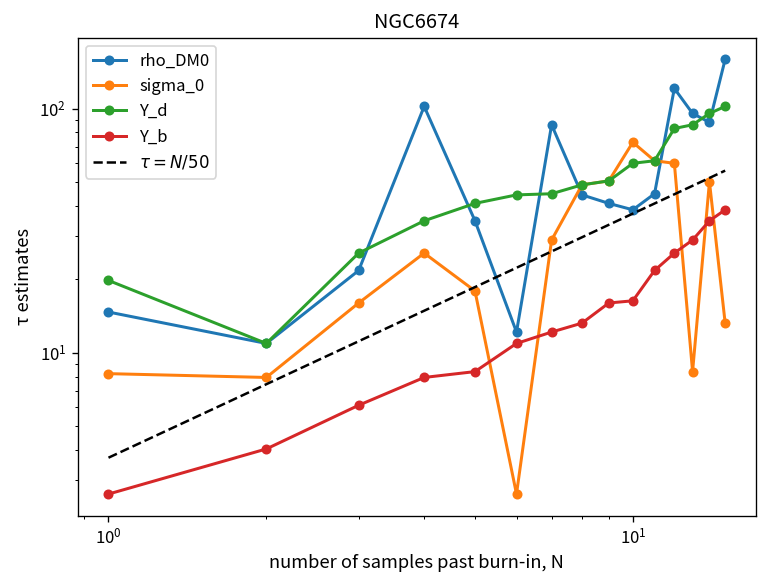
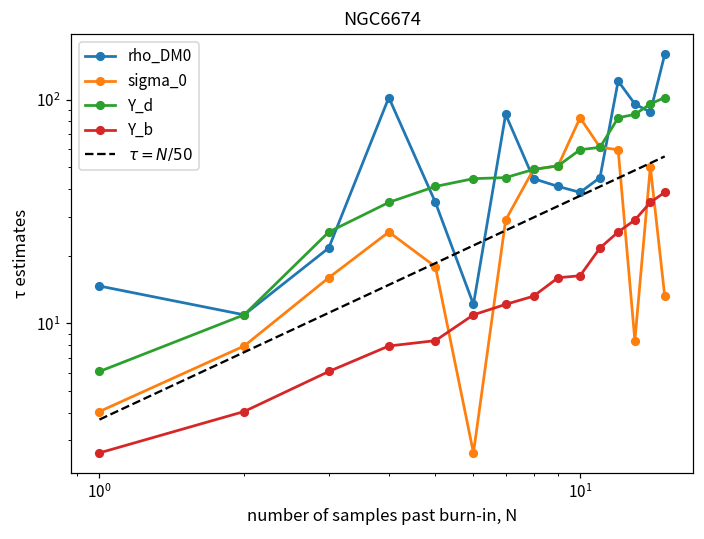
sigma_0, 10^0: 8.2 -> 4.0
Y_d, 10^0: 20 -> 6.1
sigma_0, 10^1: 73 -> 83
